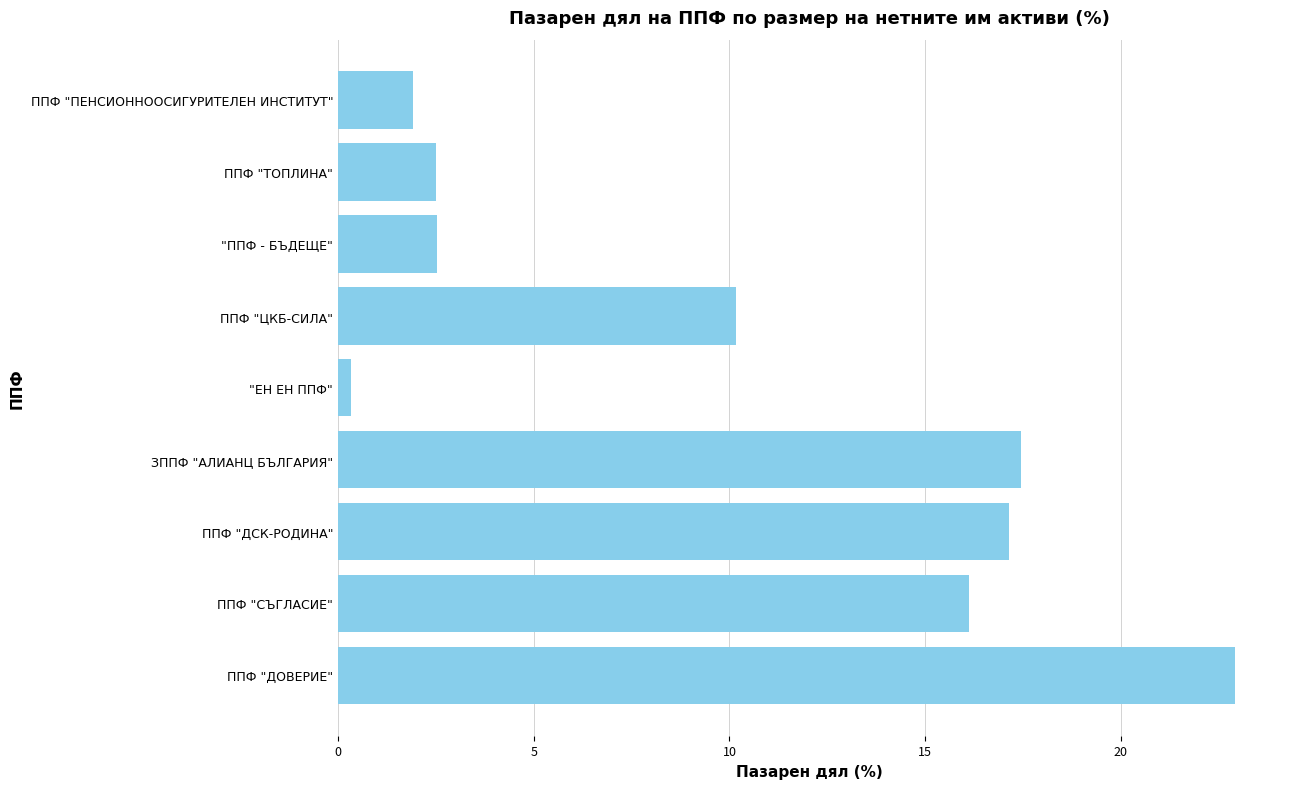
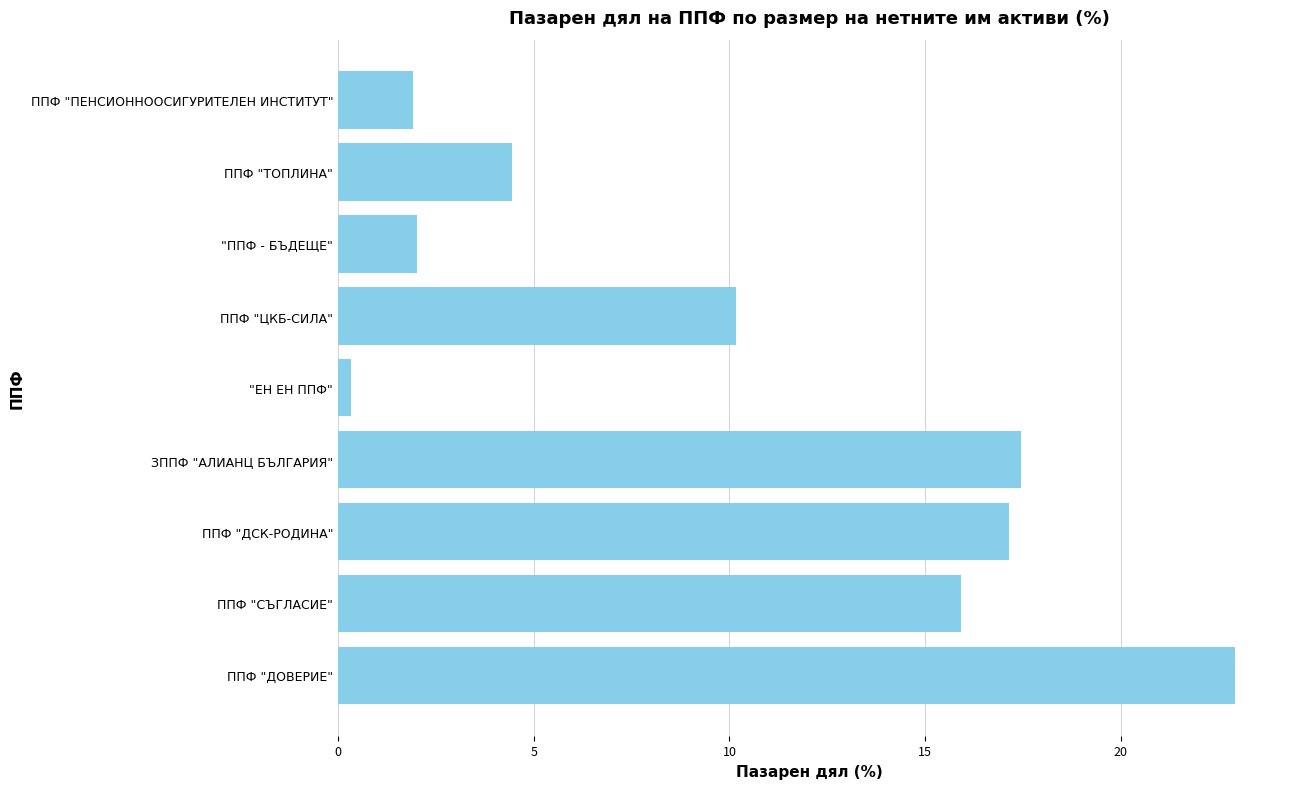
ППФ "ТОПЛИНА": 2.5 -> 4.5
"ППФ - БЪДЕЩЕ": 2.5 -> 2.0
ППФ "СЪГЛАСИЕ": 16.1 -> 15.9
